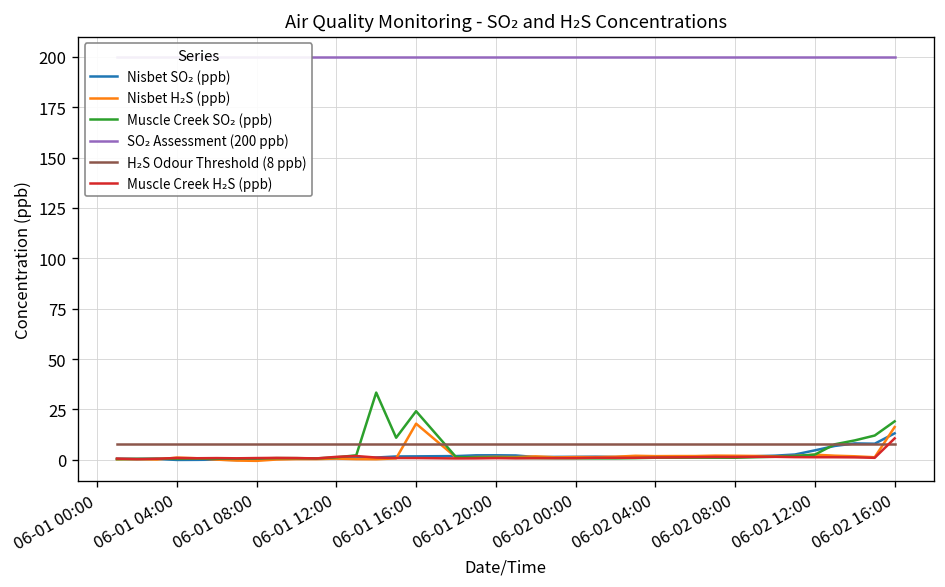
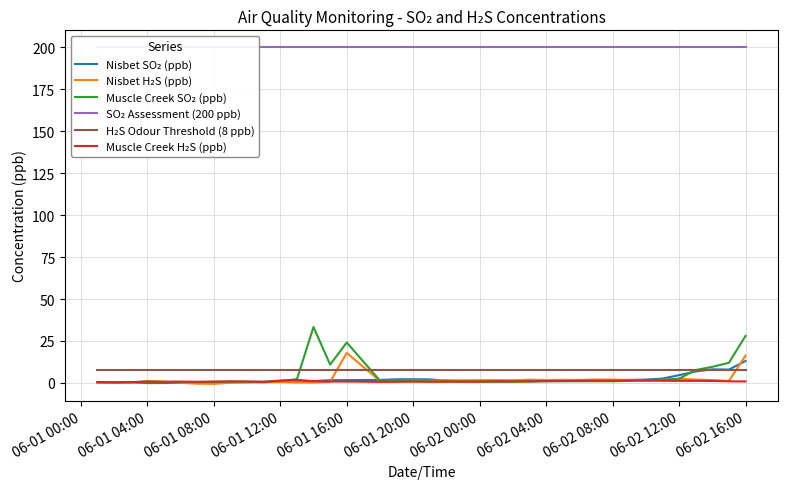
Muscle Creek SO₂ (ppb), 06-02 16:00: 19 -> 28
Muscle Creek H₂S (ppb), 06-02 16:00: 11 -> 1
